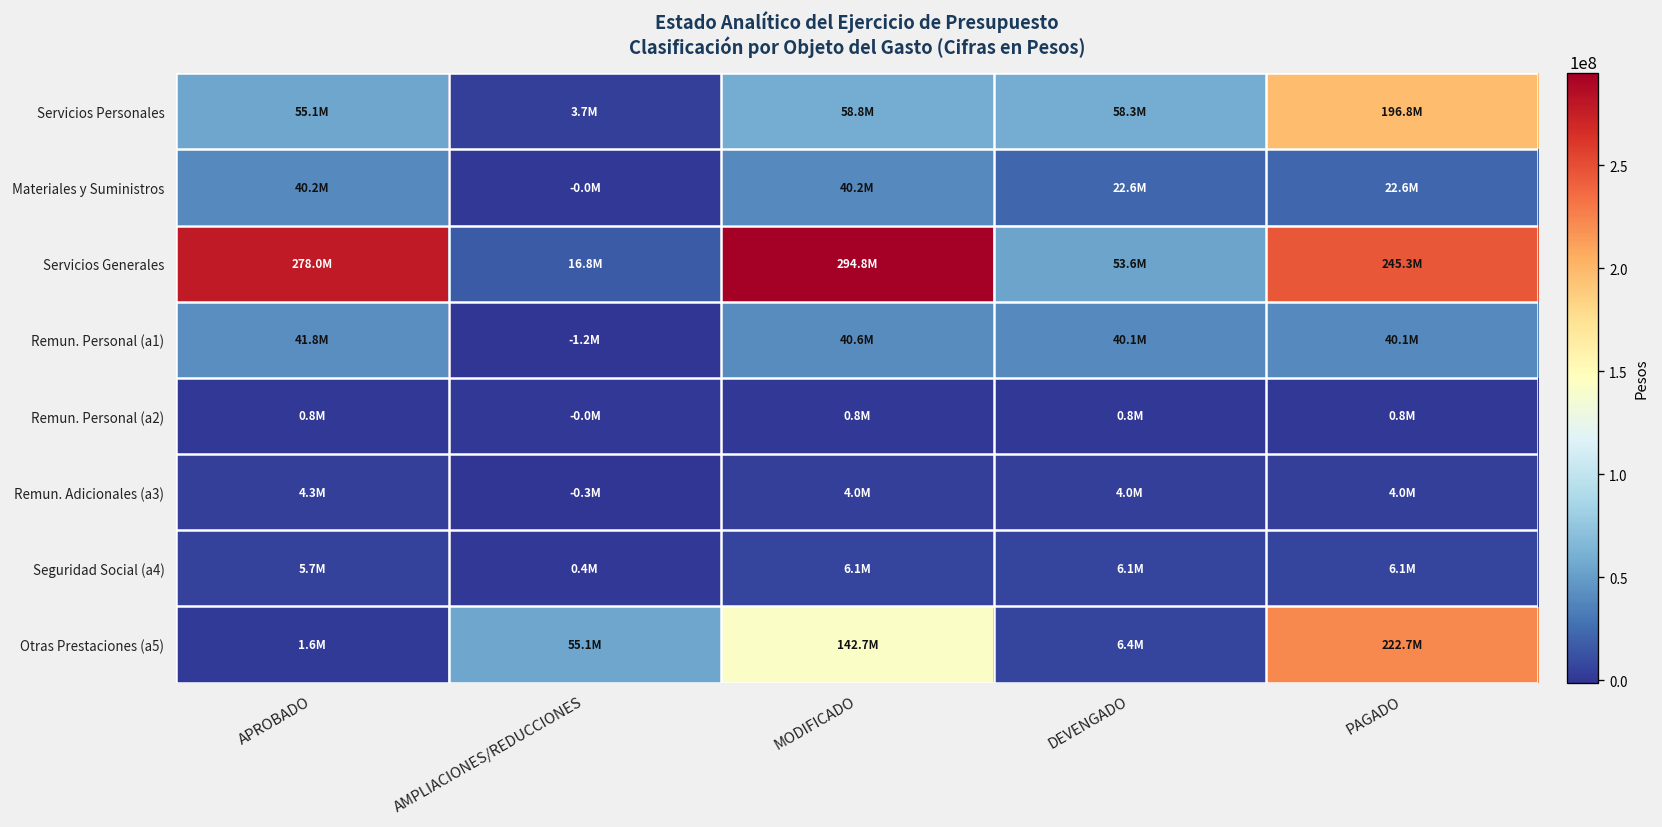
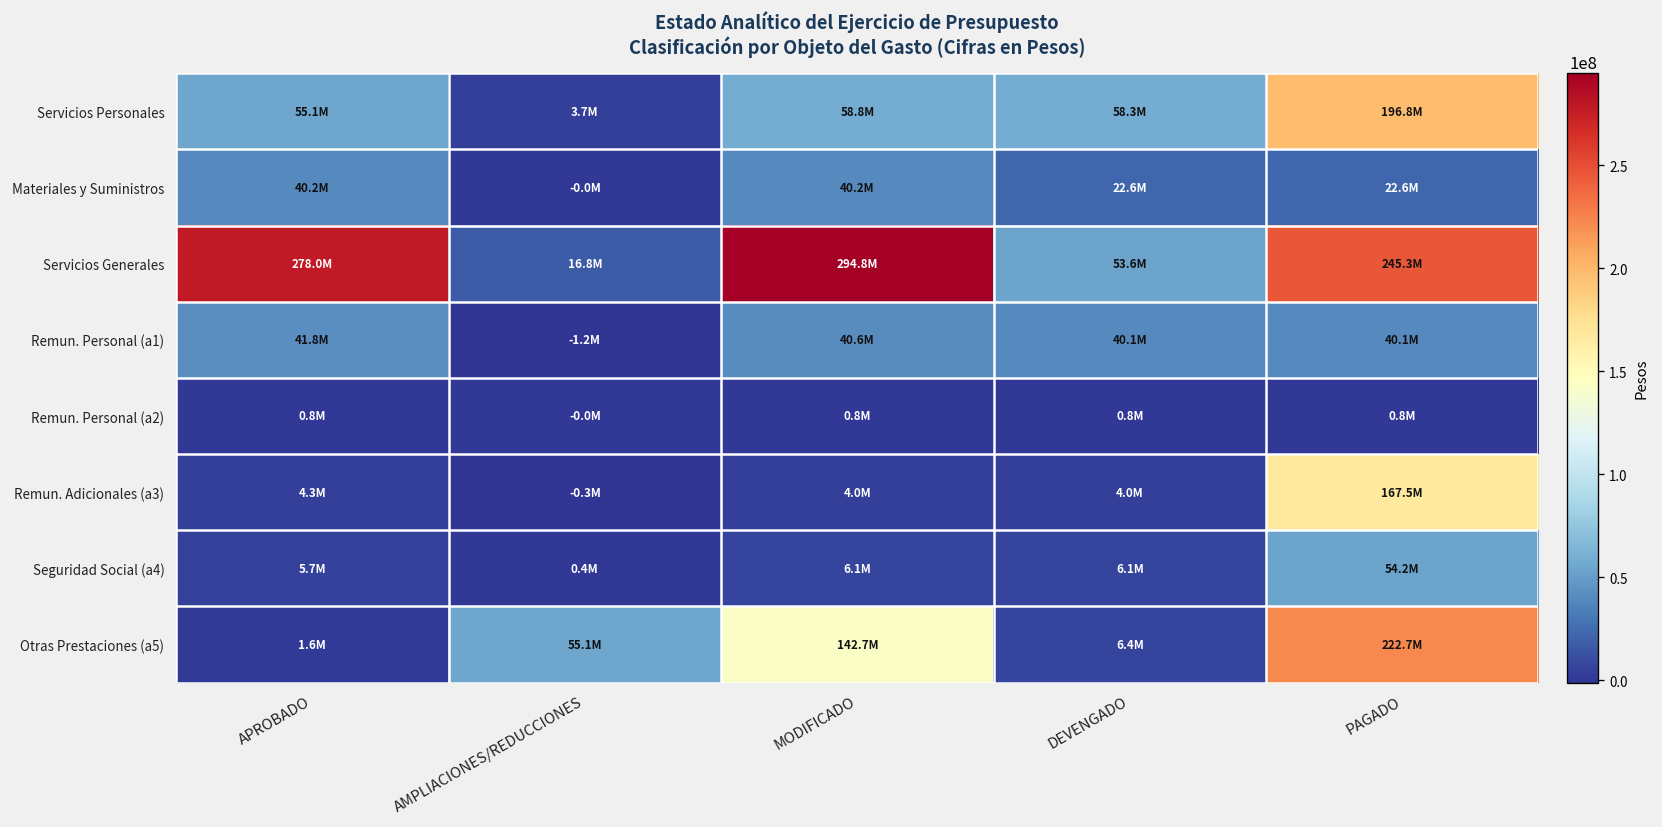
Remun. Adicionales (a3), PAGADO: 4.0M -> 167.5M
Seguridad Social (a4), PAGADO: 6.1M -> 54.2M
